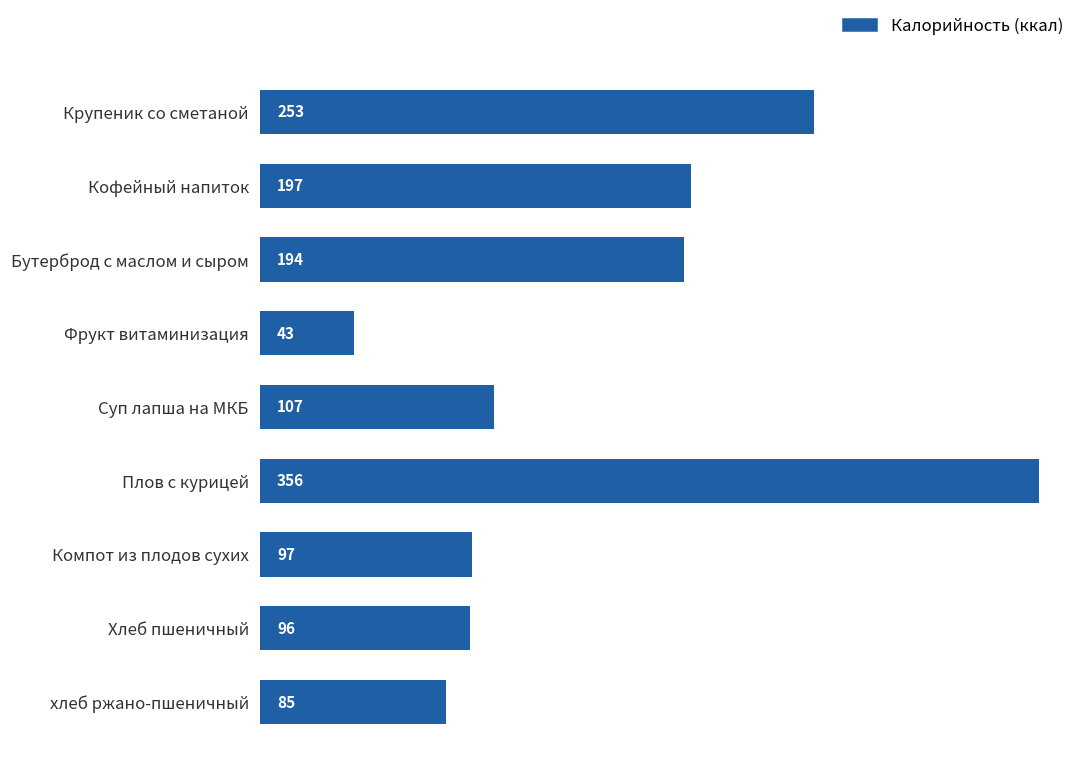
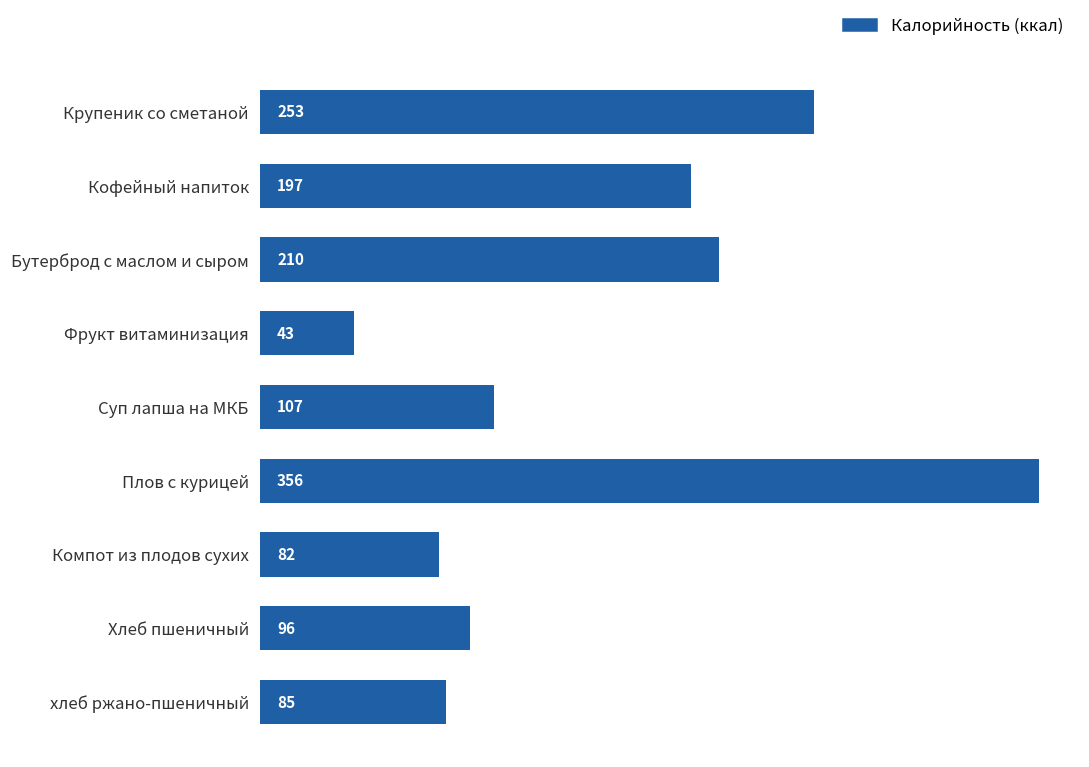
Бутерброд с маслом и сыром: 194 -> 210
Компот из плодов сухих: 97 -> 82
